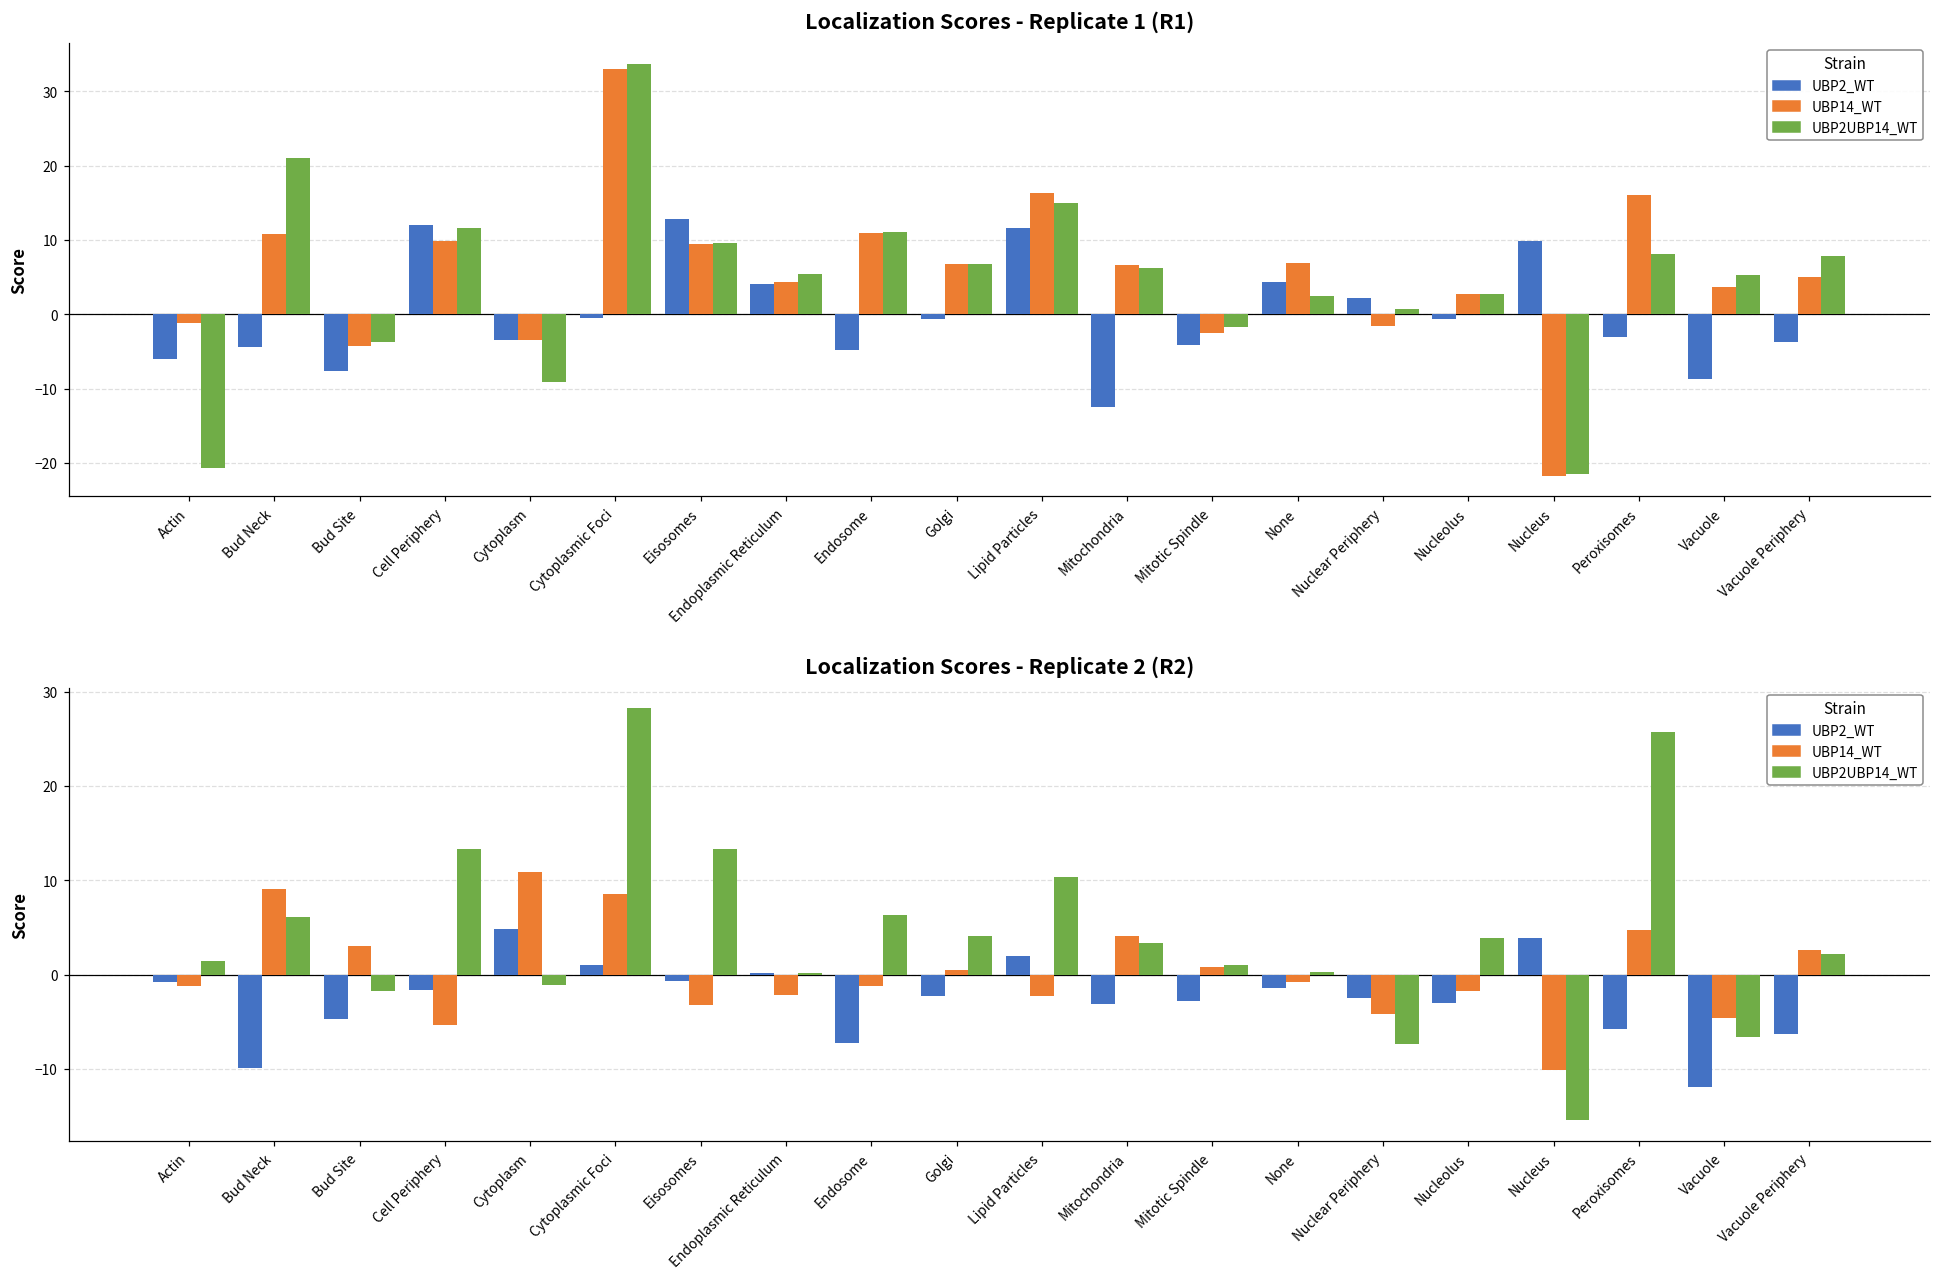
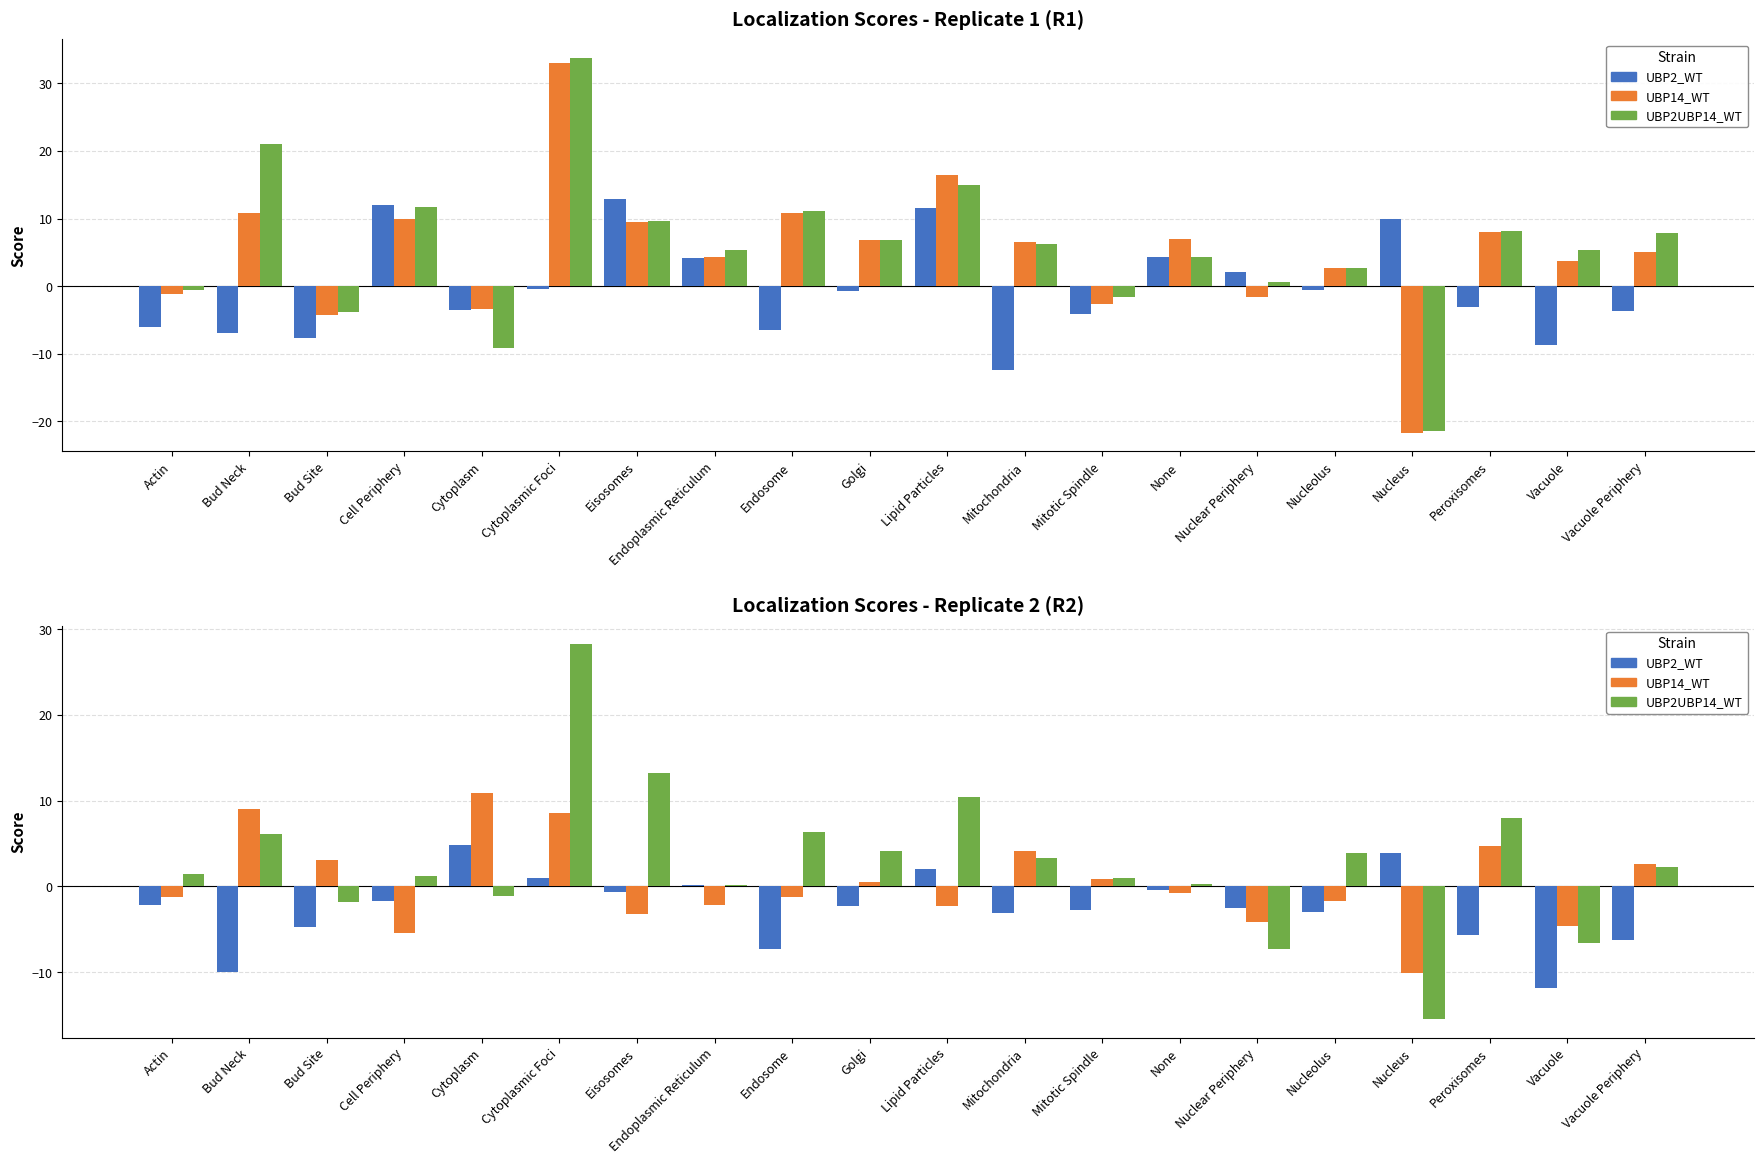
Localization Scores - Replicate 1 (R1), UBP2UBP14_WT, Actin: -21 -> -1
Localization Scores - Replicate 1 (R1), UBP2_WT, Bud Neck: -4 -> -7
Localization Scores - Replicate 1 (R1), UBP2_WT, Endosome: -5 -> -6
Localization Scores - Replicate 1 (R1), UBP2UBP14_WT, None: 2 -> 4
Localization Scores - Replicate 1 (R1), UBP14_WT, Peroxisomes: 16 -> 8
Localization Scores - Replicate 2 (R2), UBP2_WT, Actin: -1 -> -2
Localization Scores - Replicate 2 (R2), UBP2UBP14_WT, Cell Periphery: 13 -> 1
Localization Scores - Replicate 2 (R2), UBP2_WT, None: -1 -> 0
Localization Scores - Replicate 2 (R2), UBP2UBP14_WT, Peroxisomes: 26 -> 8
